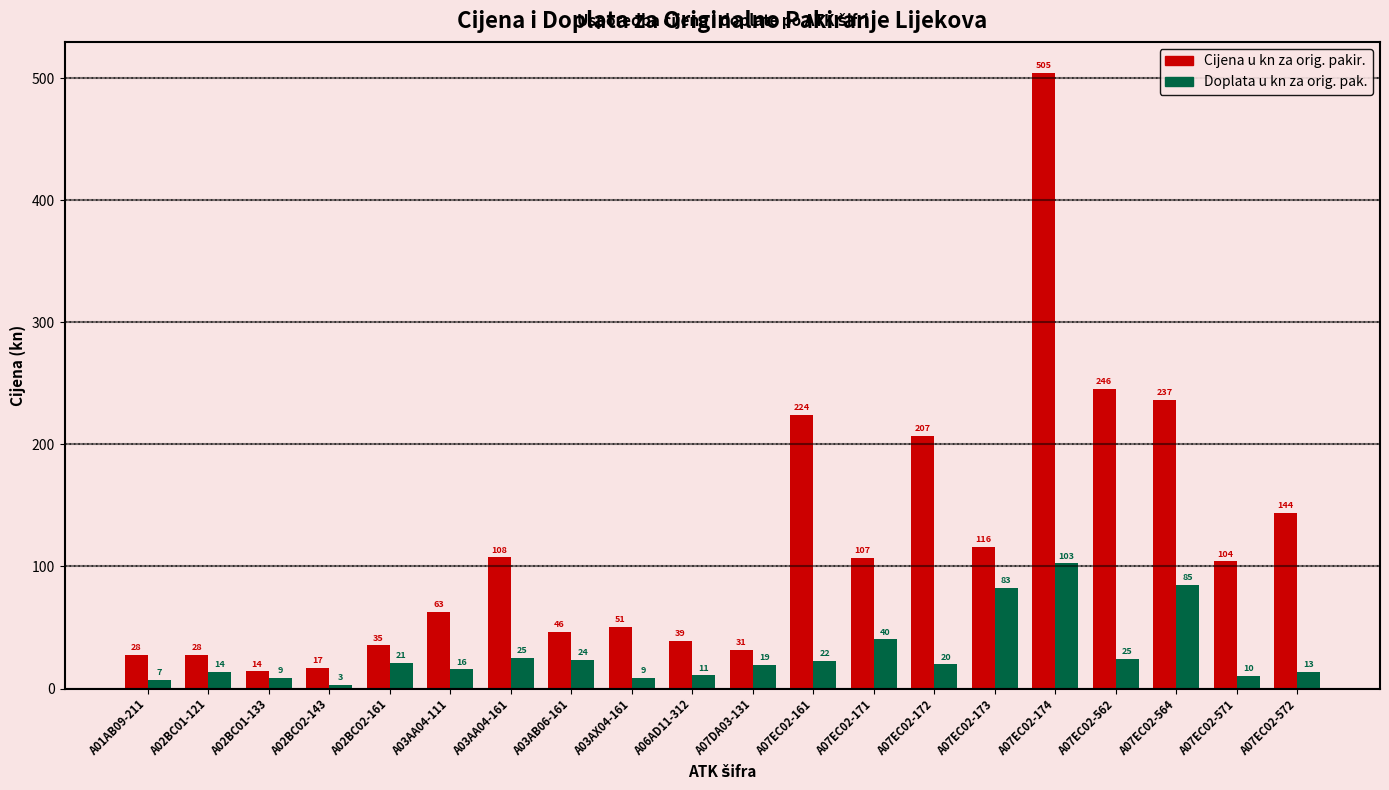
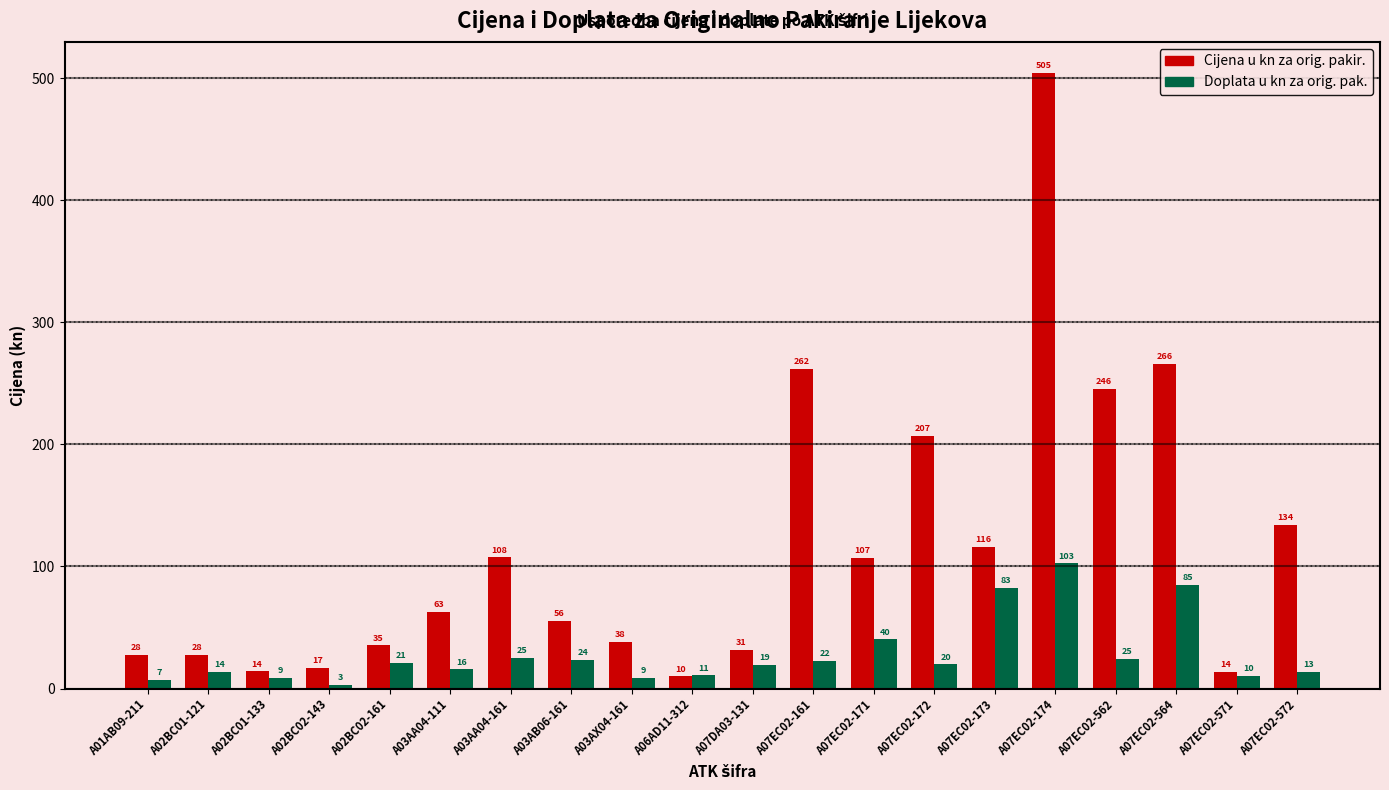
Cijena u kn za orig. pakir., A03AB06-161: 46 -> 56
Cijena u kn za orig. pakir., A03AX04-161: 51 -> 38
Cijena u kn za orig. pakir., A06AD11-312: 39 -> 10
Cijena u kn za orig. pakir., A07EC02-161: 224 -> 262
Cijena u kn za orig. pakir., A07EC02-564: 237 -> 266
Cijena u kn za orig. pakir., A07EC02-571: 104 -> 14
Cijena u kn za orig. pakir., A07EC02-572: 144 -> 134
